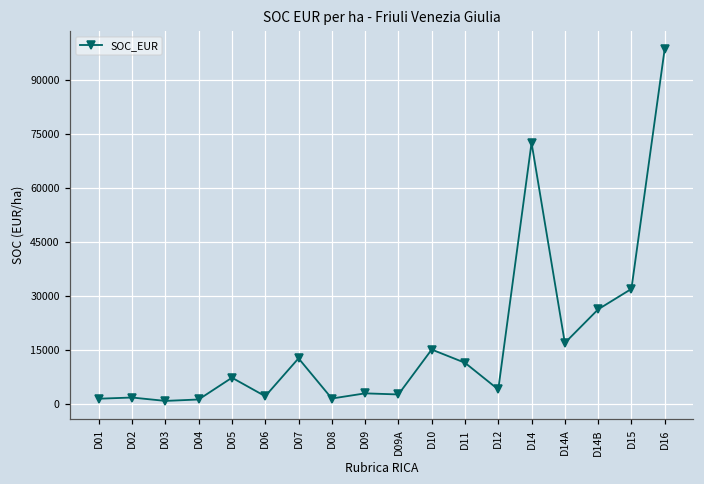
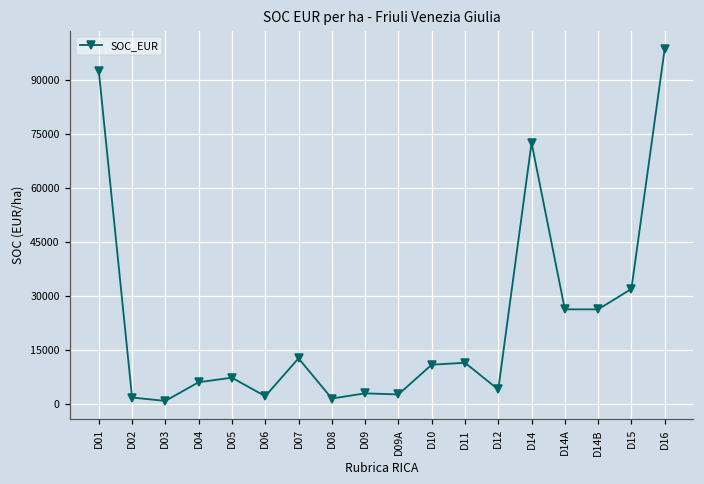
D01: 1000 -> 92000
D04: 1000 -> 6000
D10: 15000 -> 11000
D14A: 17000 -> 26000
